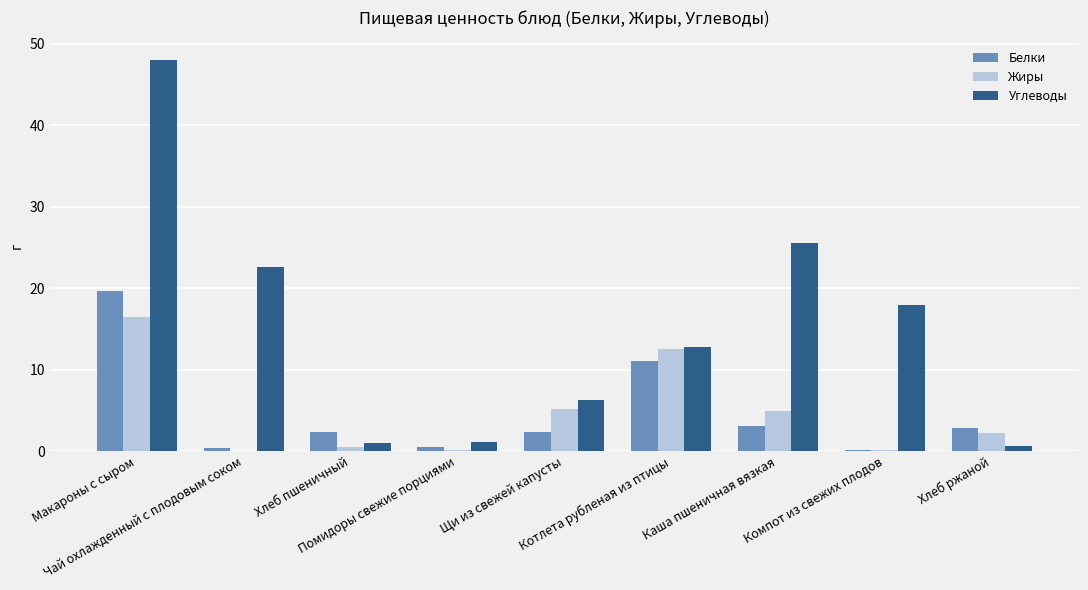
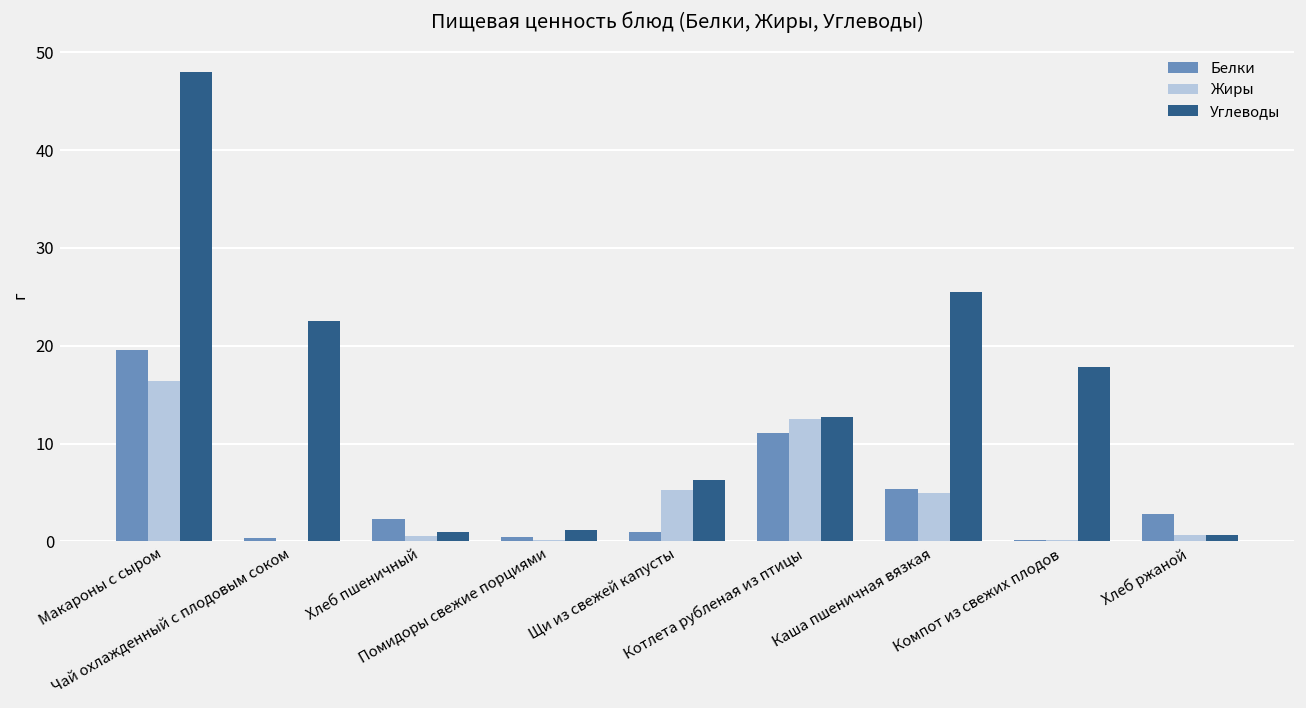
Белки, Щи из свежей капусты: 2 -> 1
Белки, Каша пшеничная вязкая: 3 -> 5
Жиры, Хлеб ржаной: 2 -> 1
